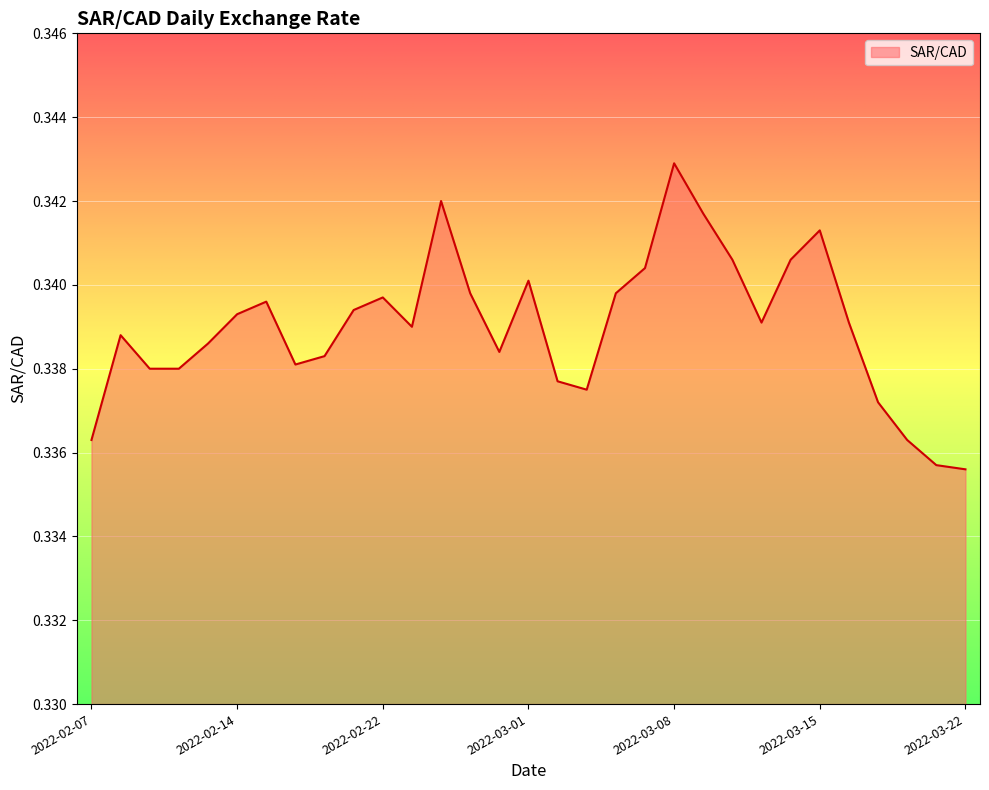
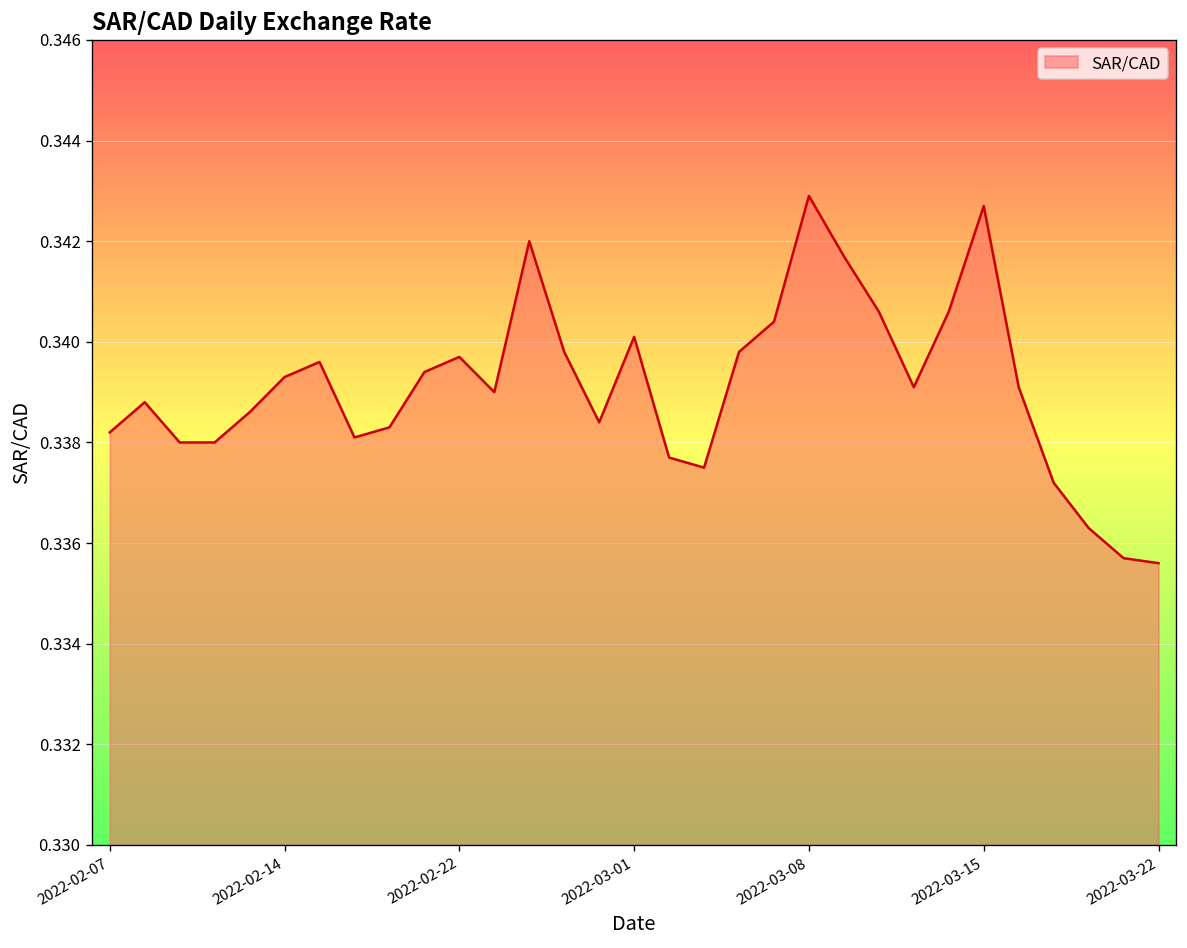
2022-02-07: 0.3363 -> 0.3382
2022-03-15: 0.3413 -> 0.3427
